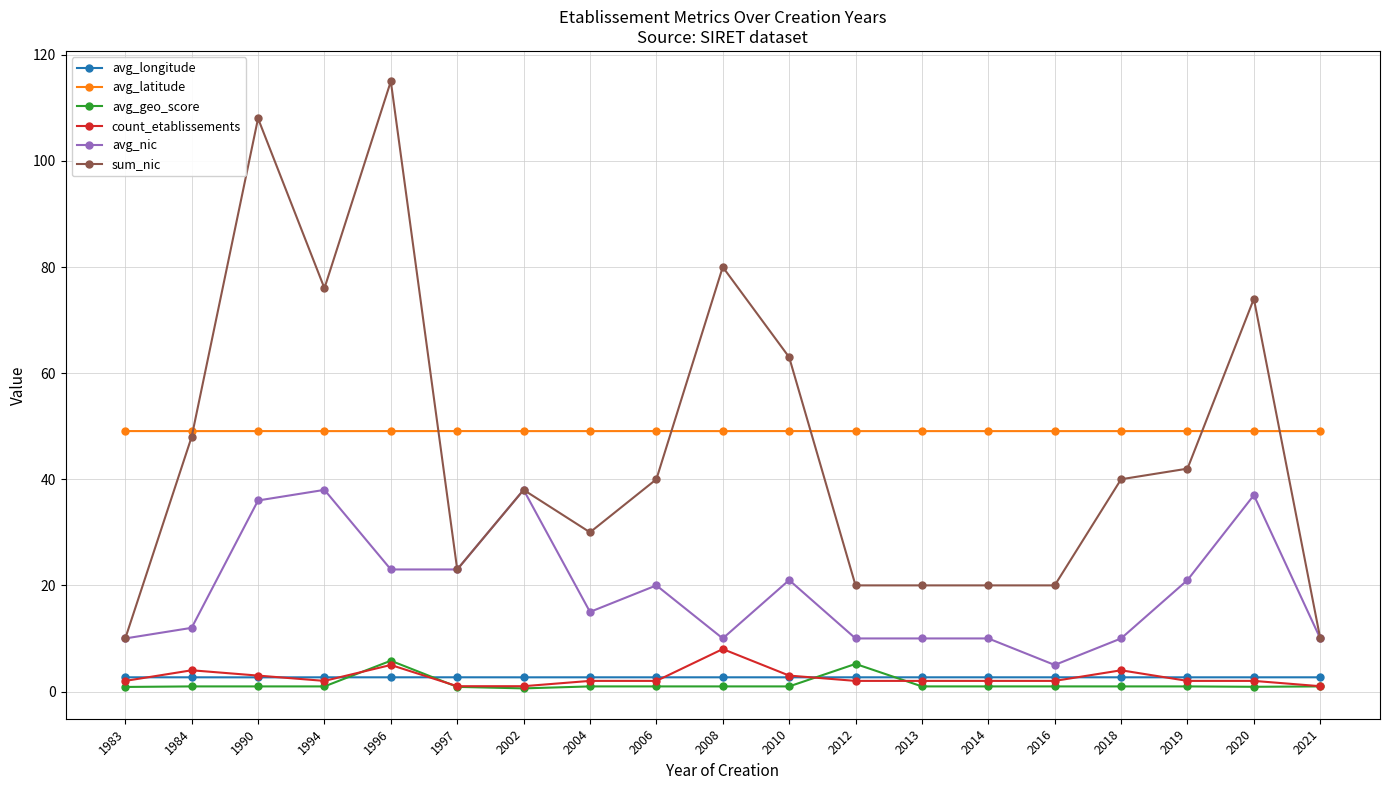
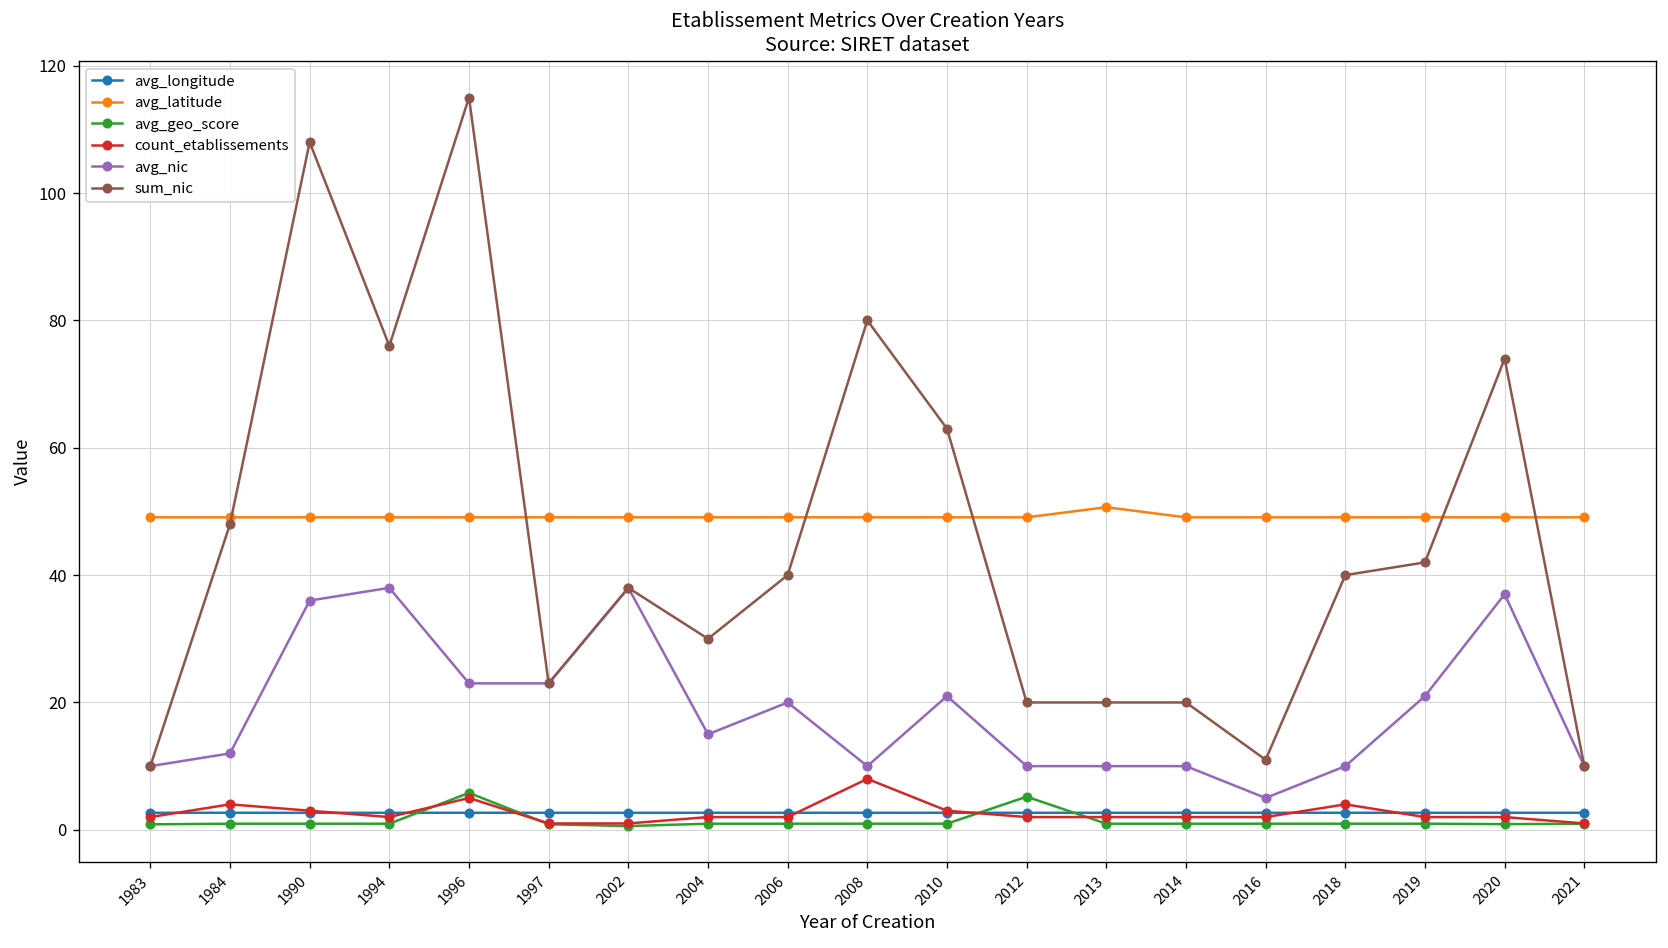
avg_latitude, 2013: 49 -> 51
sum_nic, 2016: 20 -> 11
